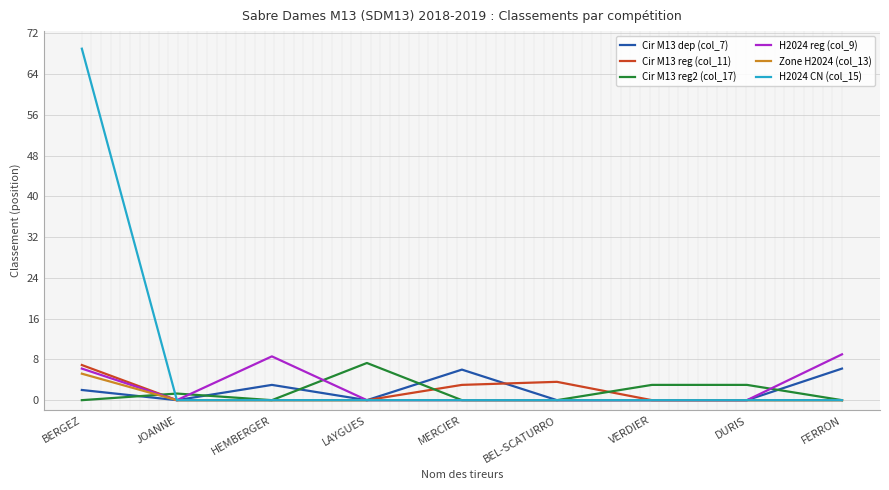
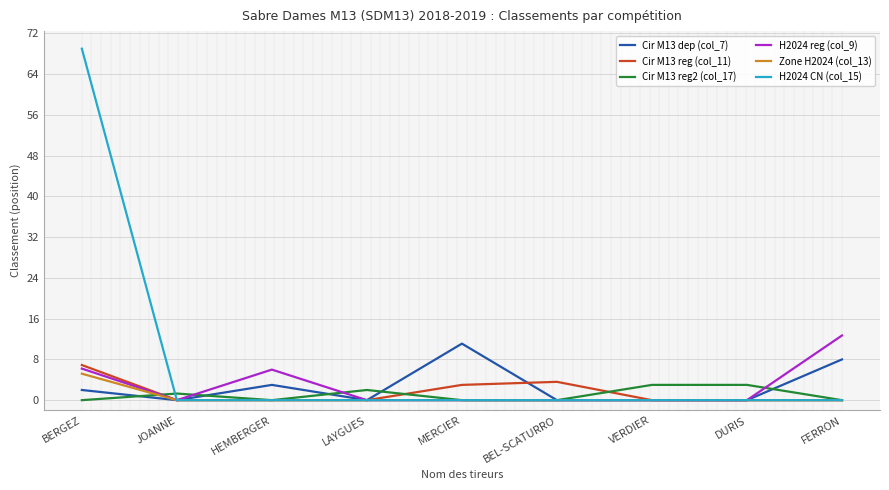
H2024 reg (col_9), HEMBERGER: 9 -> 6
Cir M13 reg2 (col_17), LAYGUES: 7 -> 2
Cir M13 dep (col_7), MERCIER: 6 -> 11
Cir M13 dep (col_7), FERRON: 6 -> 8
H2024 reg (col_9), FERRON: 9 -> 13
